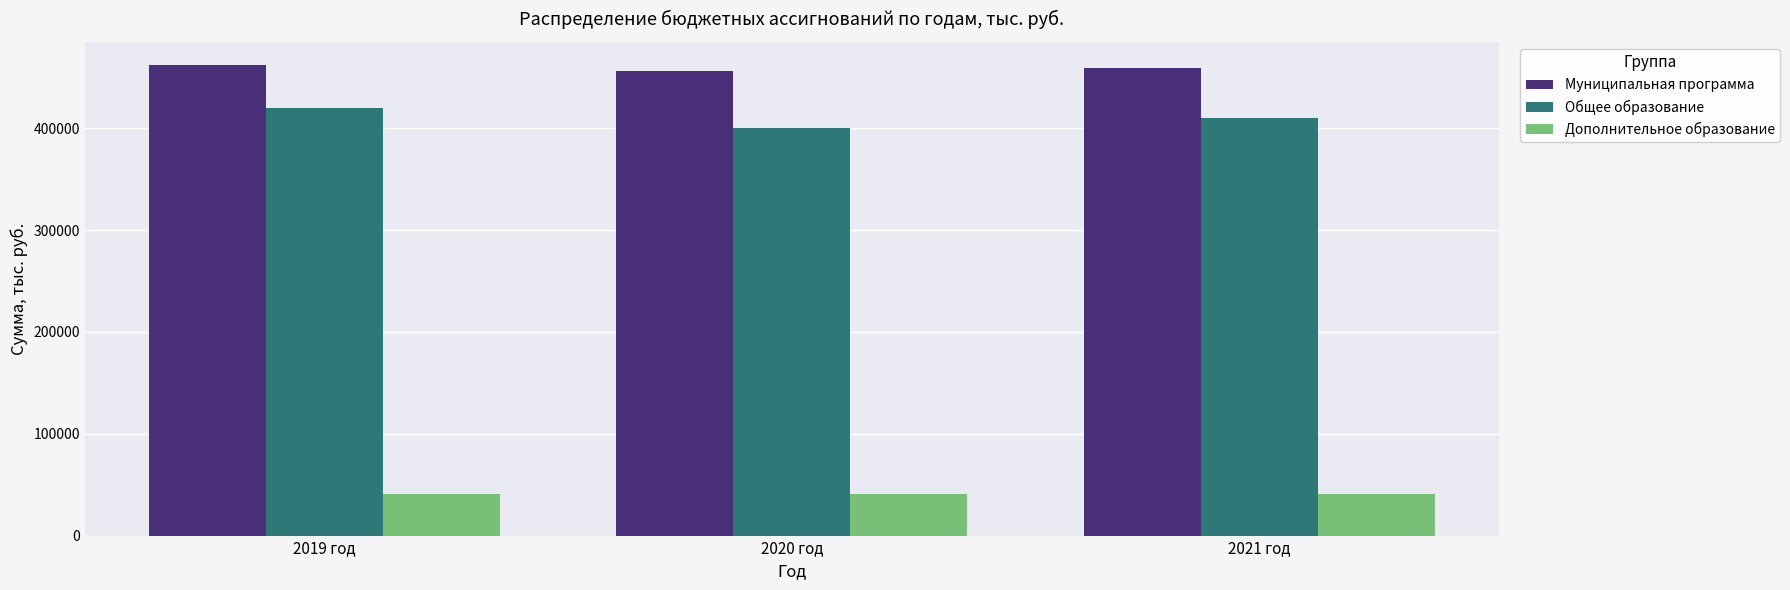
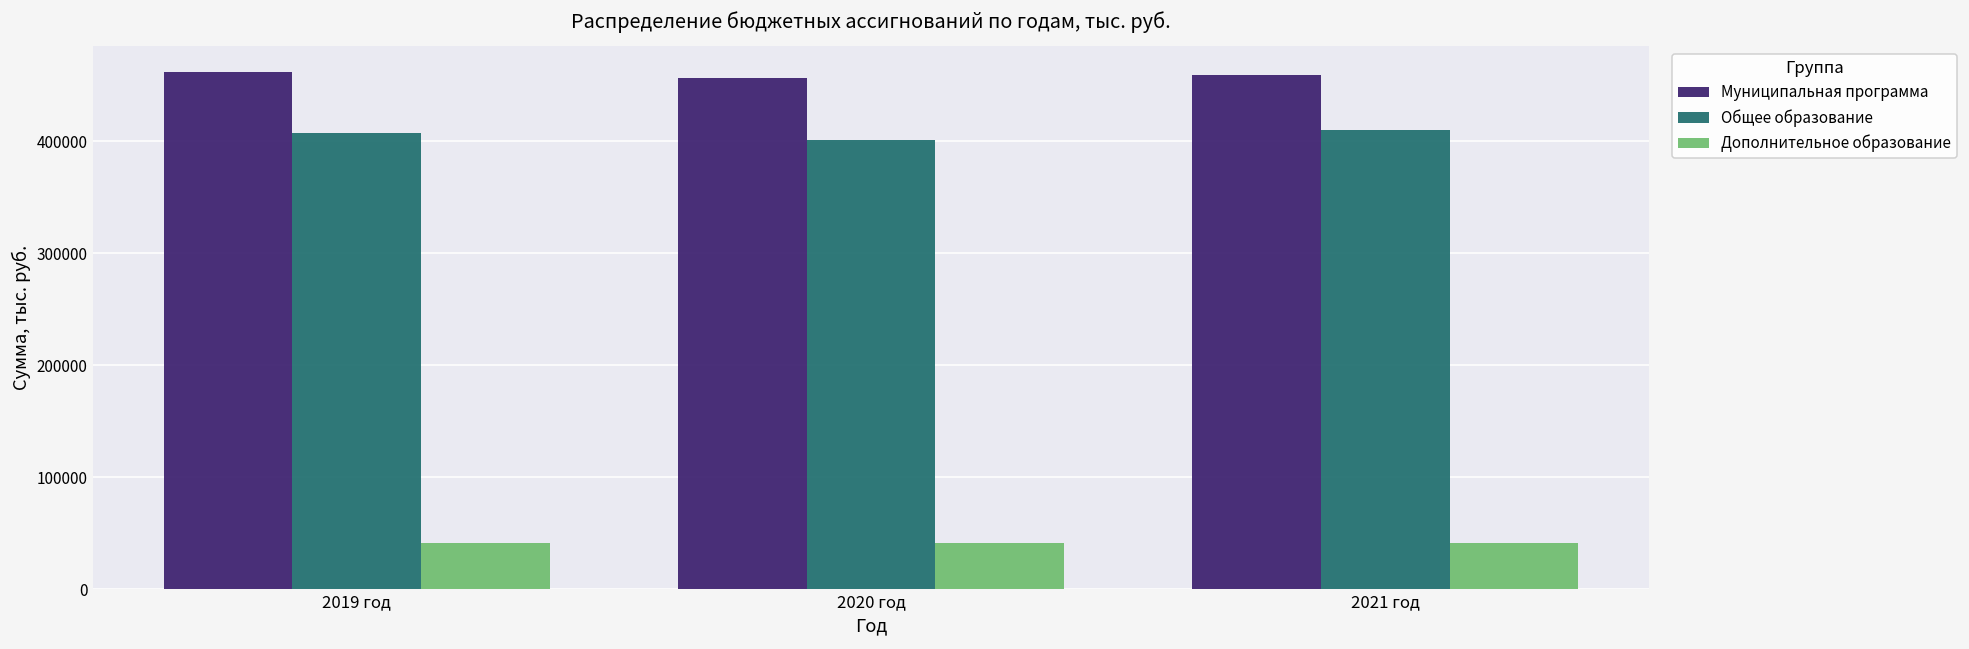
Общее образование, 2019 год: 420000 -> 407000
